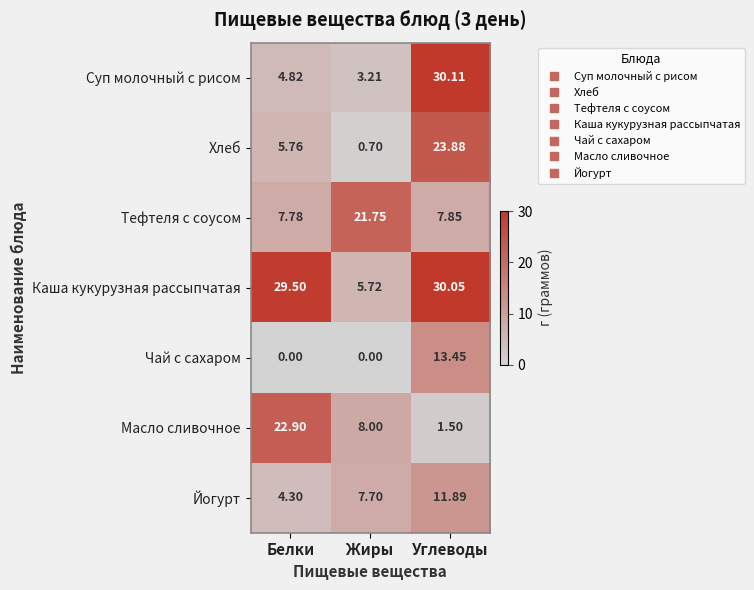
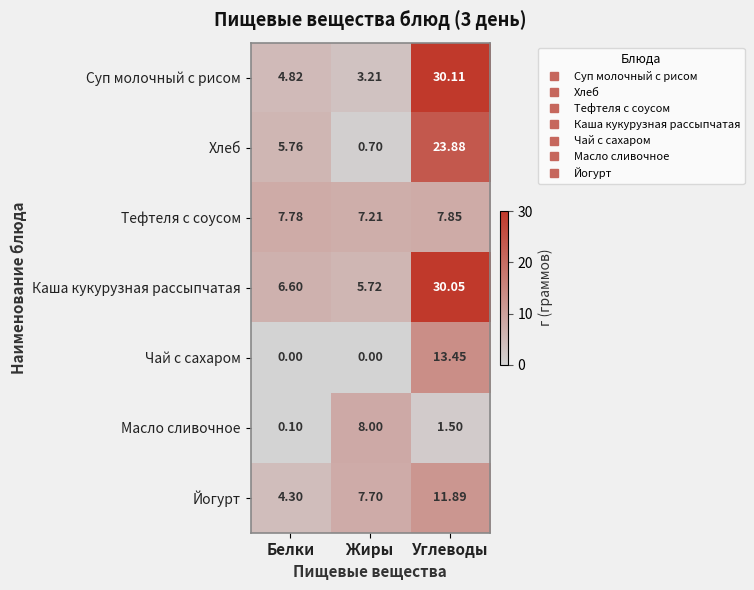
Тефтеля с соусом, Жиры: 21.75 -> 7.21
Каша кукурузная рассыпчатая, Белки: 29.50 -> 6.60
Масло сливочное, Белки: 22.90 -> 0.10
